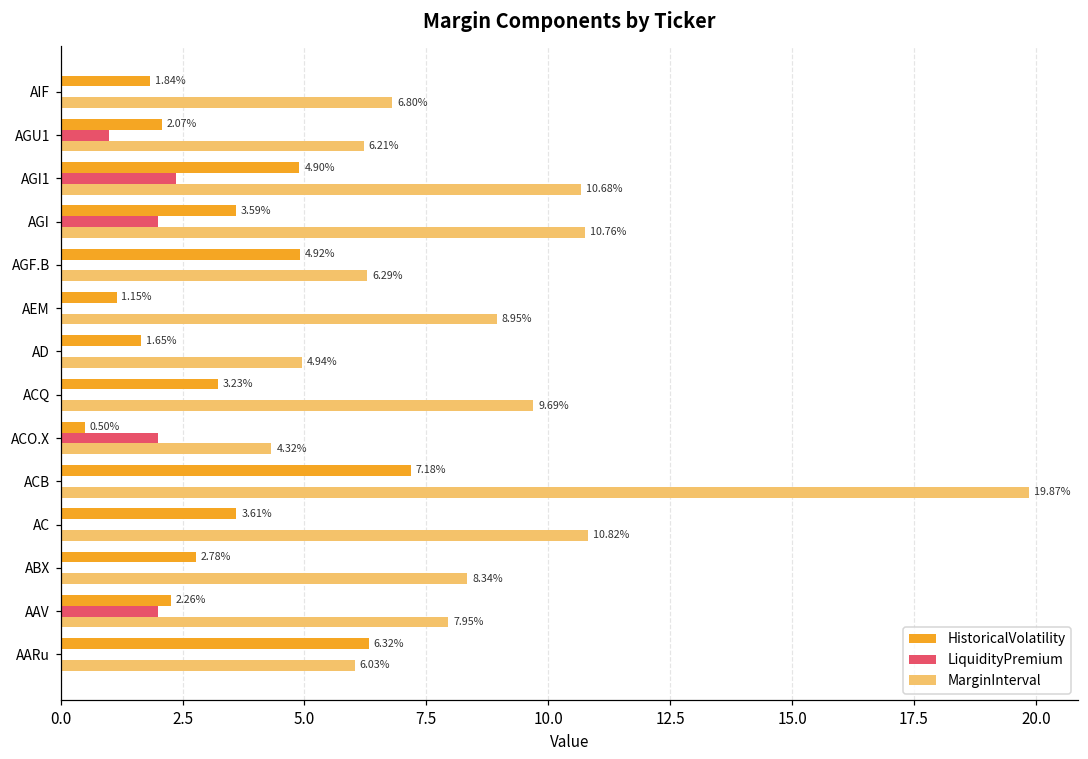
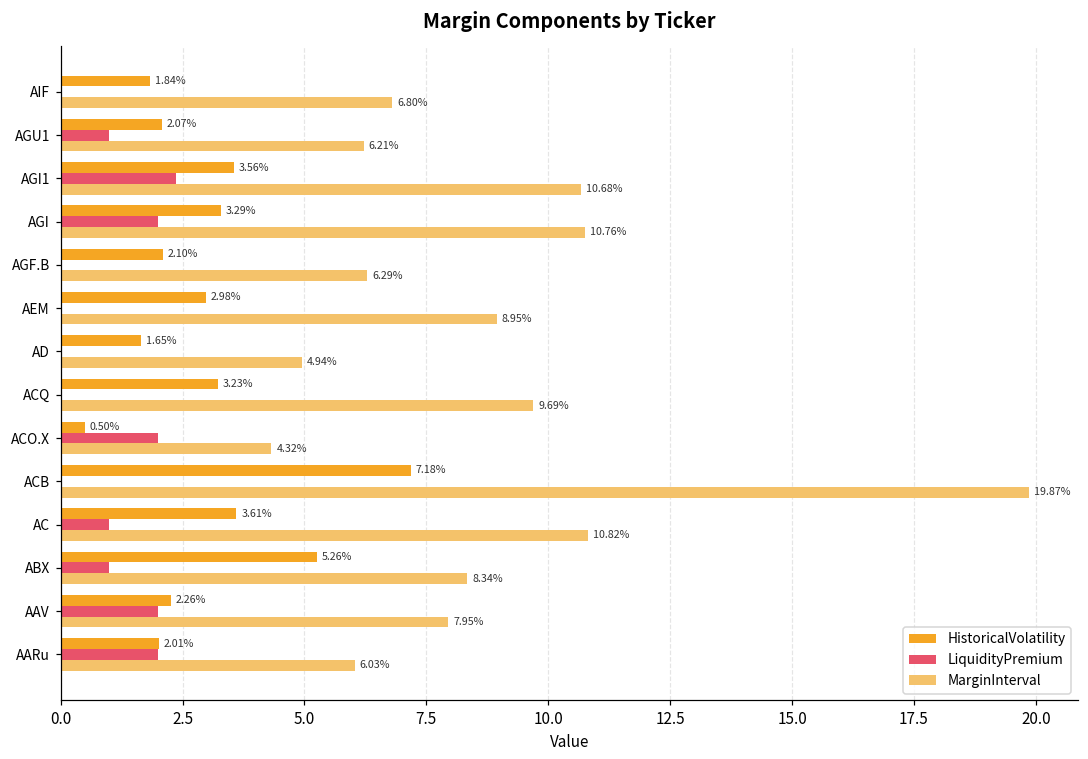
HistoricalVolatility, AGI1: 4.90% -> 3.56%
HistoricalVolatility, AGI: 3.59% -> 3.29%
HistoricalVolatility, AGF.B: 4.92% -> 2.10%
HistoricalVolatility, AEM: 1.15% -> 2.98%
LiquidityPremium, AC: 0 -> 1
HistoricalVolatility, ABX: 2.78% -> 5.26%
LiquidityPremium, ABX: 0 -> 1
HistoricalVolatility, AARu: 6.32% -> 2.01%
LiquidityPremium, AARu: 0 -> 2
